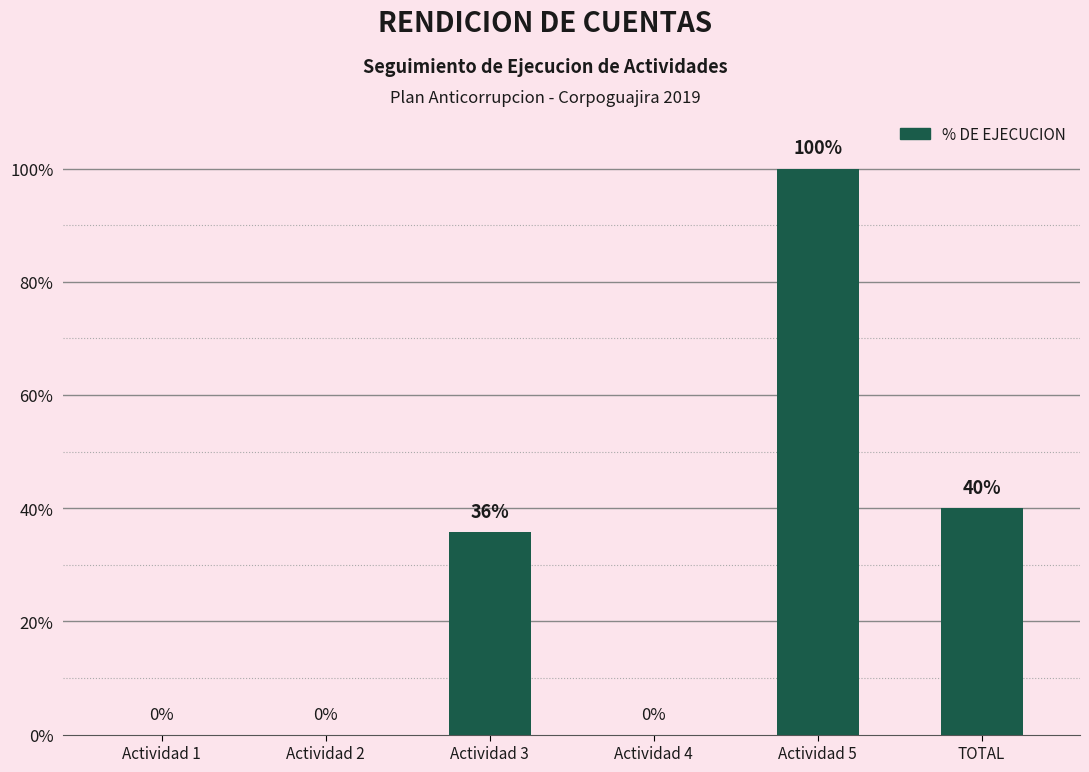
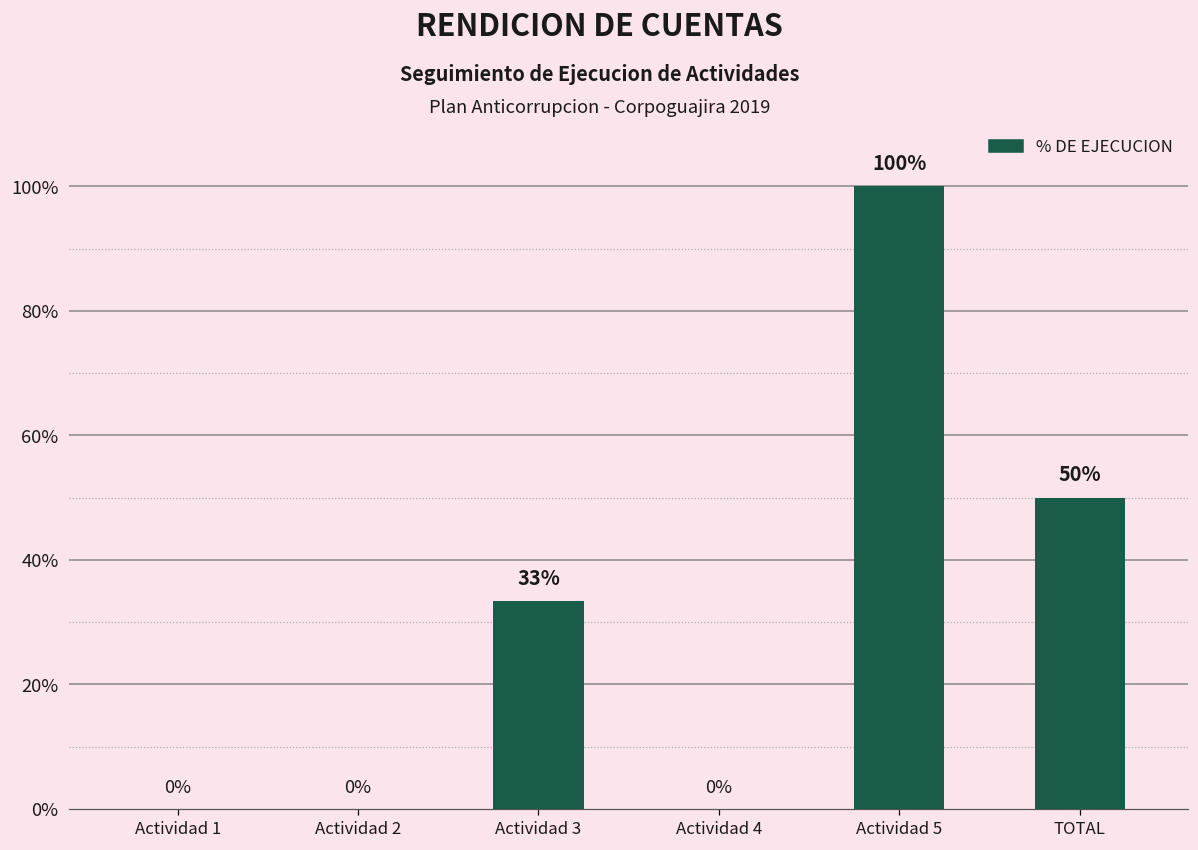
Actividad 3: 36% -> 33%
TOTAL: 40% -> 50%
